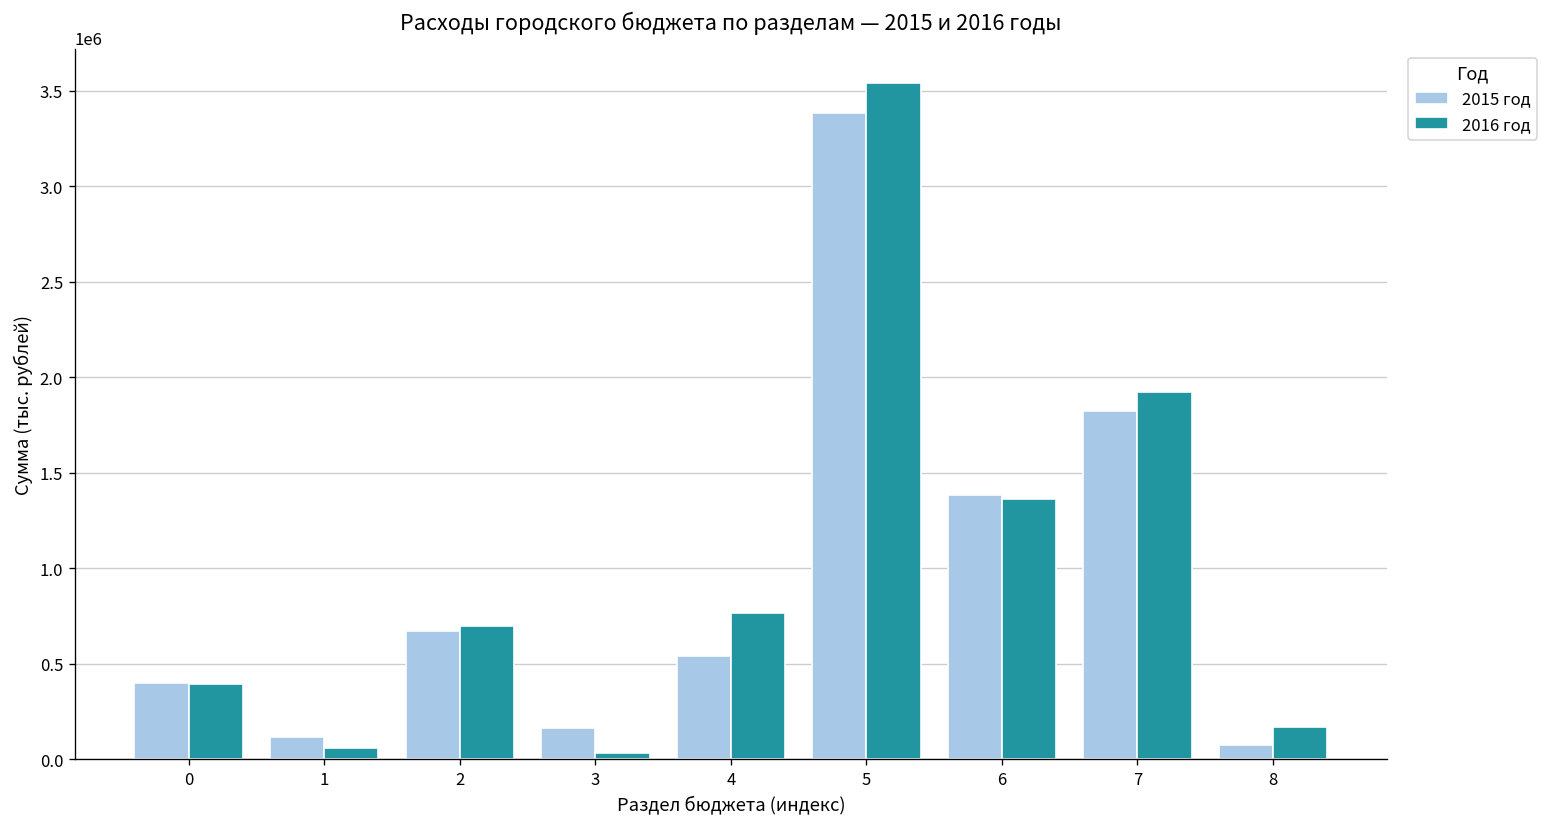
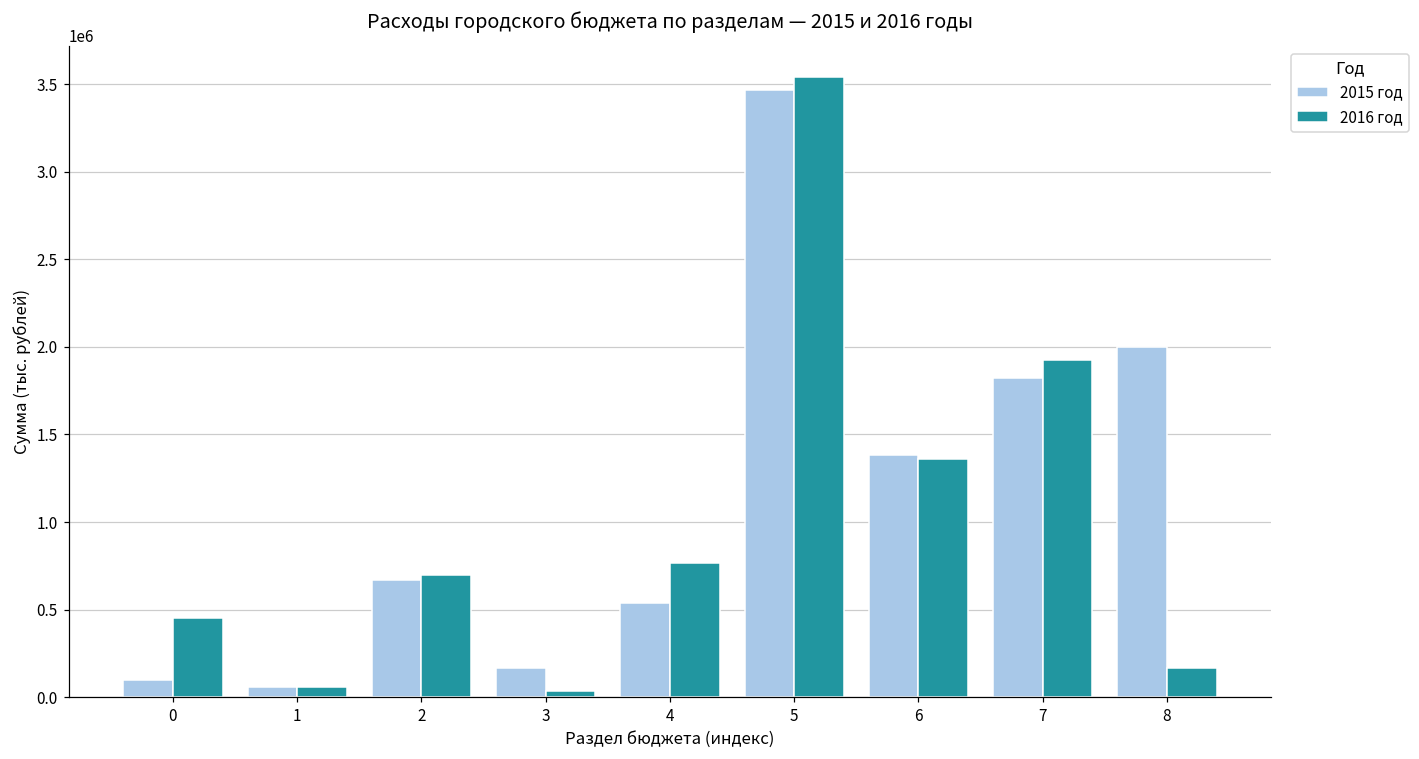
2015 год, 0: 400000 -> 100000
2016 год, 0: 400000 -> 450000
2015 год, 1: 120000 -> 60000
2015 год, 5: 3380000 -> 3470000
2015 год, 8: 70000 -> 2000000
